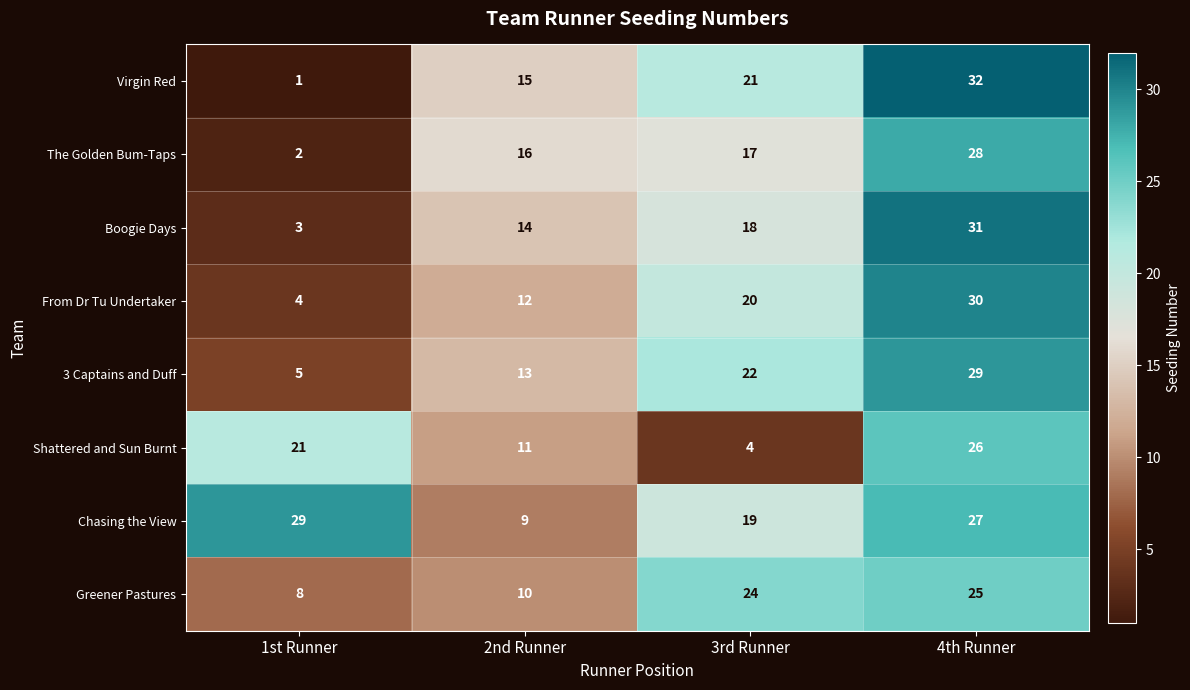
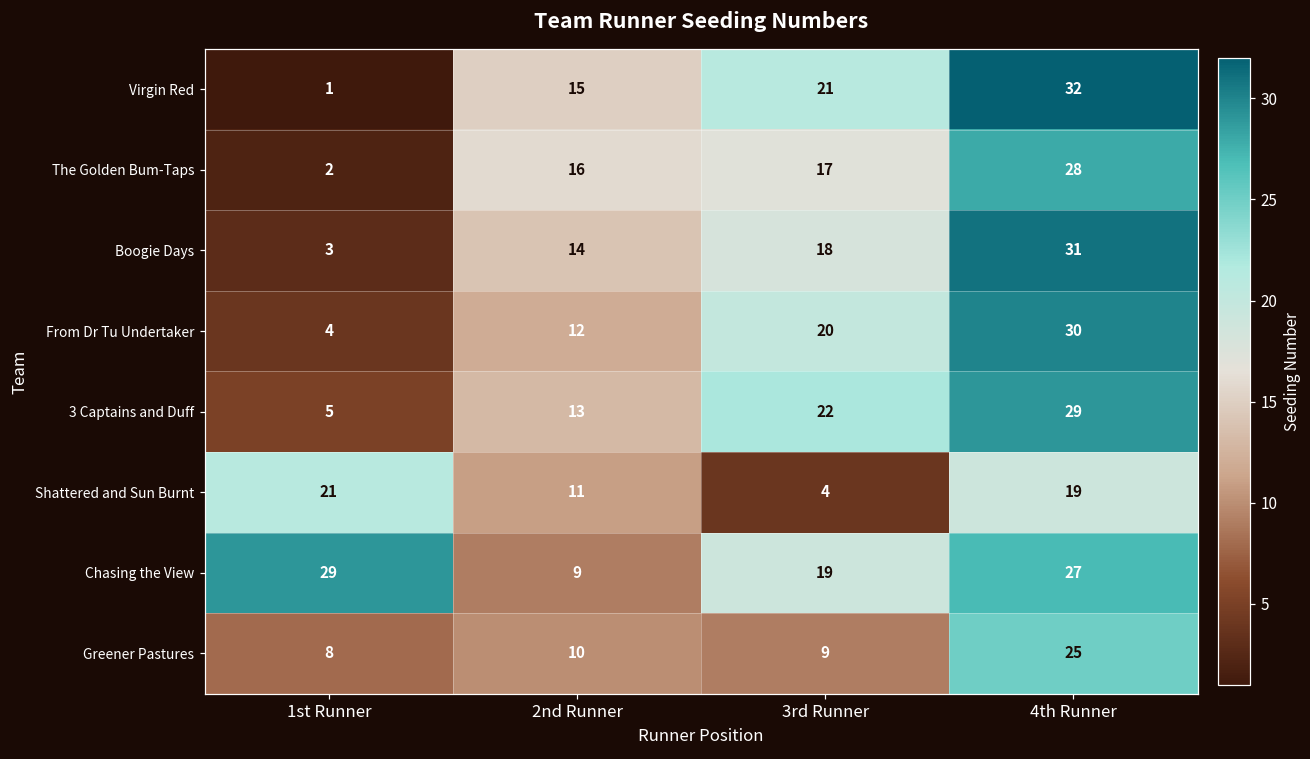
Shattered and Sun Burnt, 4th Runner: 26 -> 19
Greener Pastures, 3rd Runner: 24 -> 9
